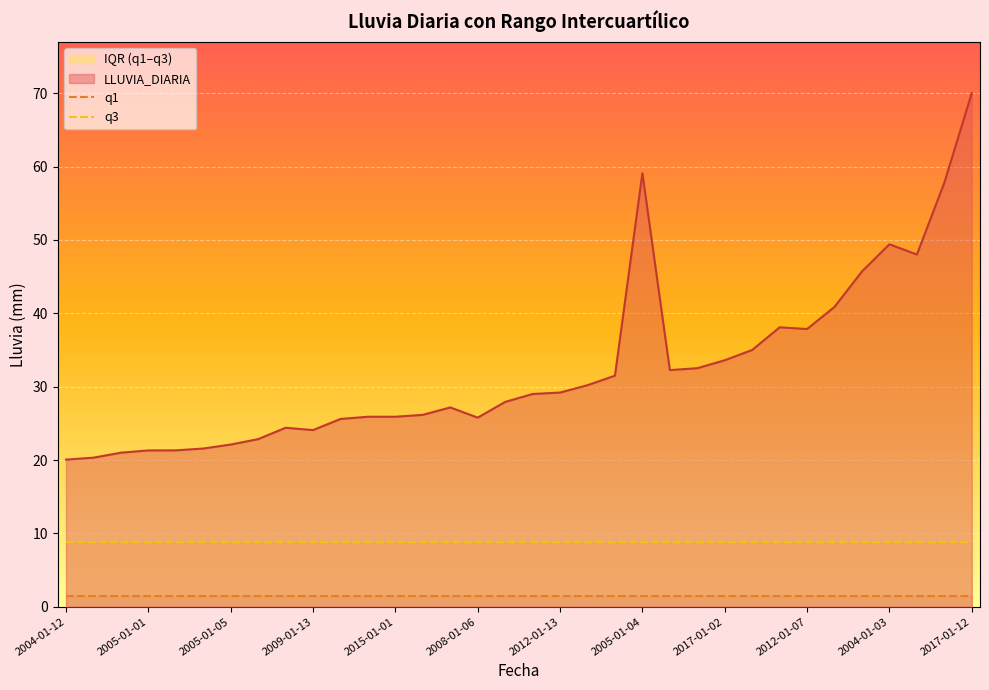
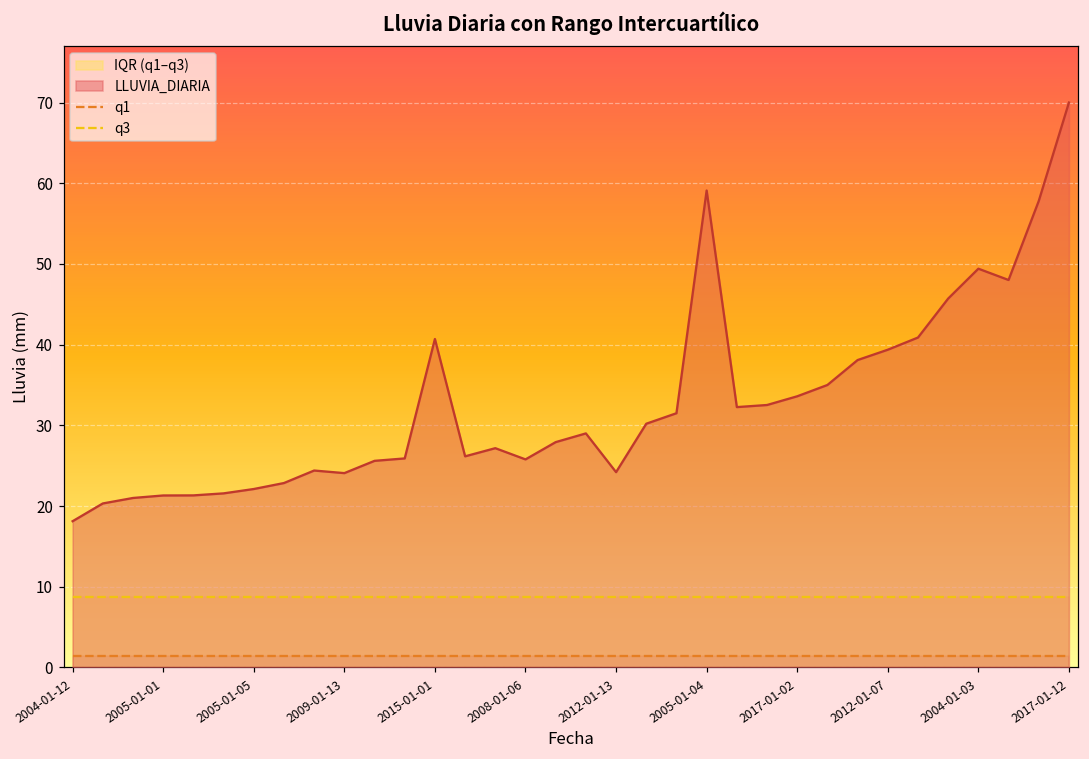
LLUVIA_DIARIA, 2004-01-12: 20 -> 18
LLUVIA_DIARIA, 2015-01-01: 26 -> 41
LLUVIA_DIARIA, 2012-01-13: 29 -> 24
LLUVIA_DIARIA, 2012-01-07: 38 -> 39
